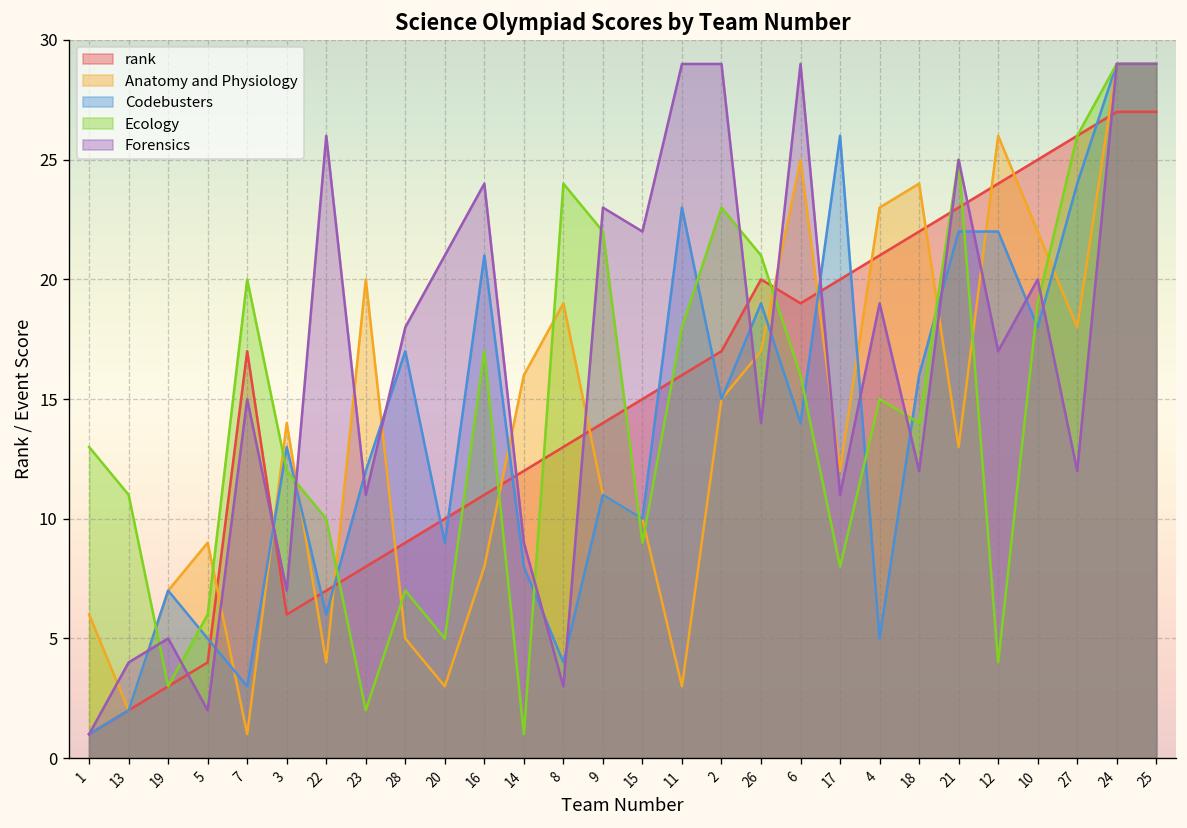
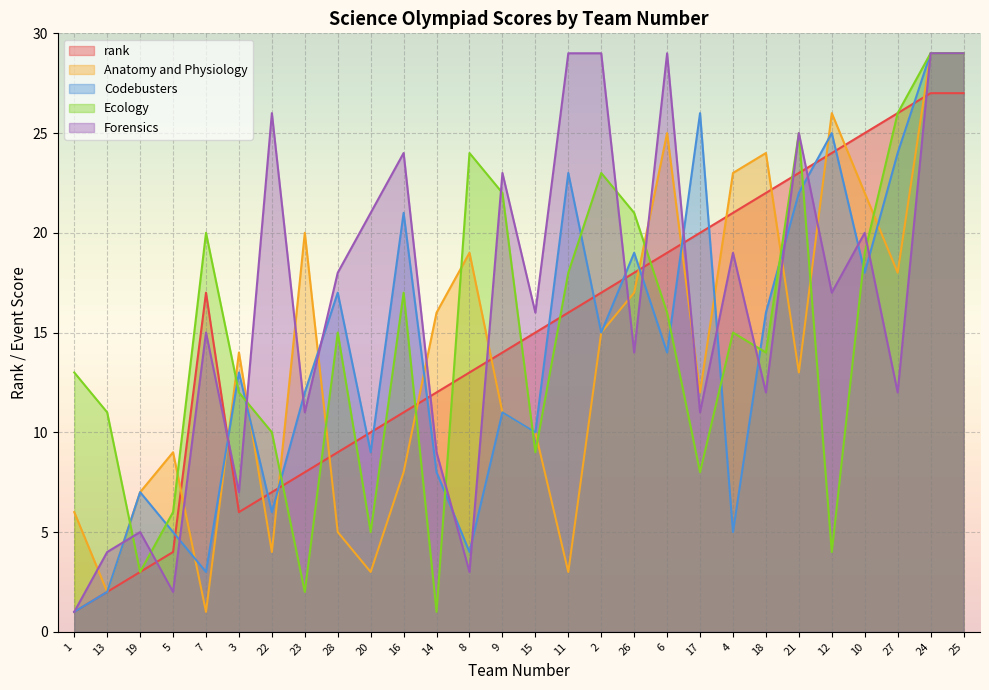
Ecology, 28: 7 -> 15
Forensics, 15: 22 -> 16
rank, 26: 20 -> 18
Codebusters, 12: 22 -> 25
